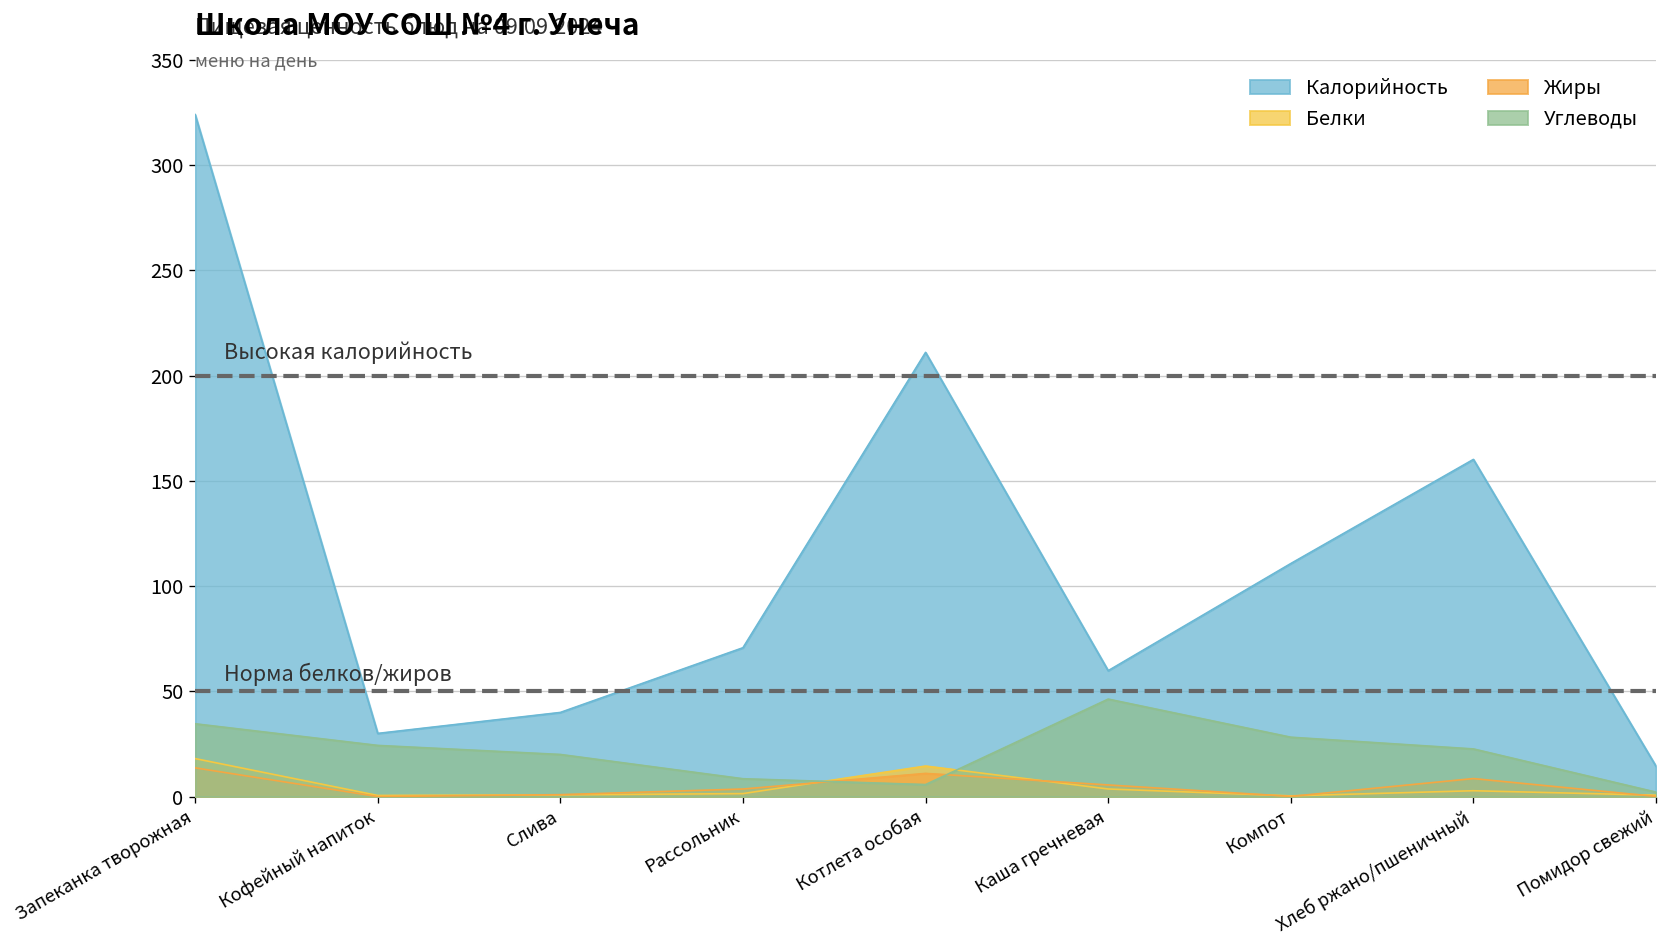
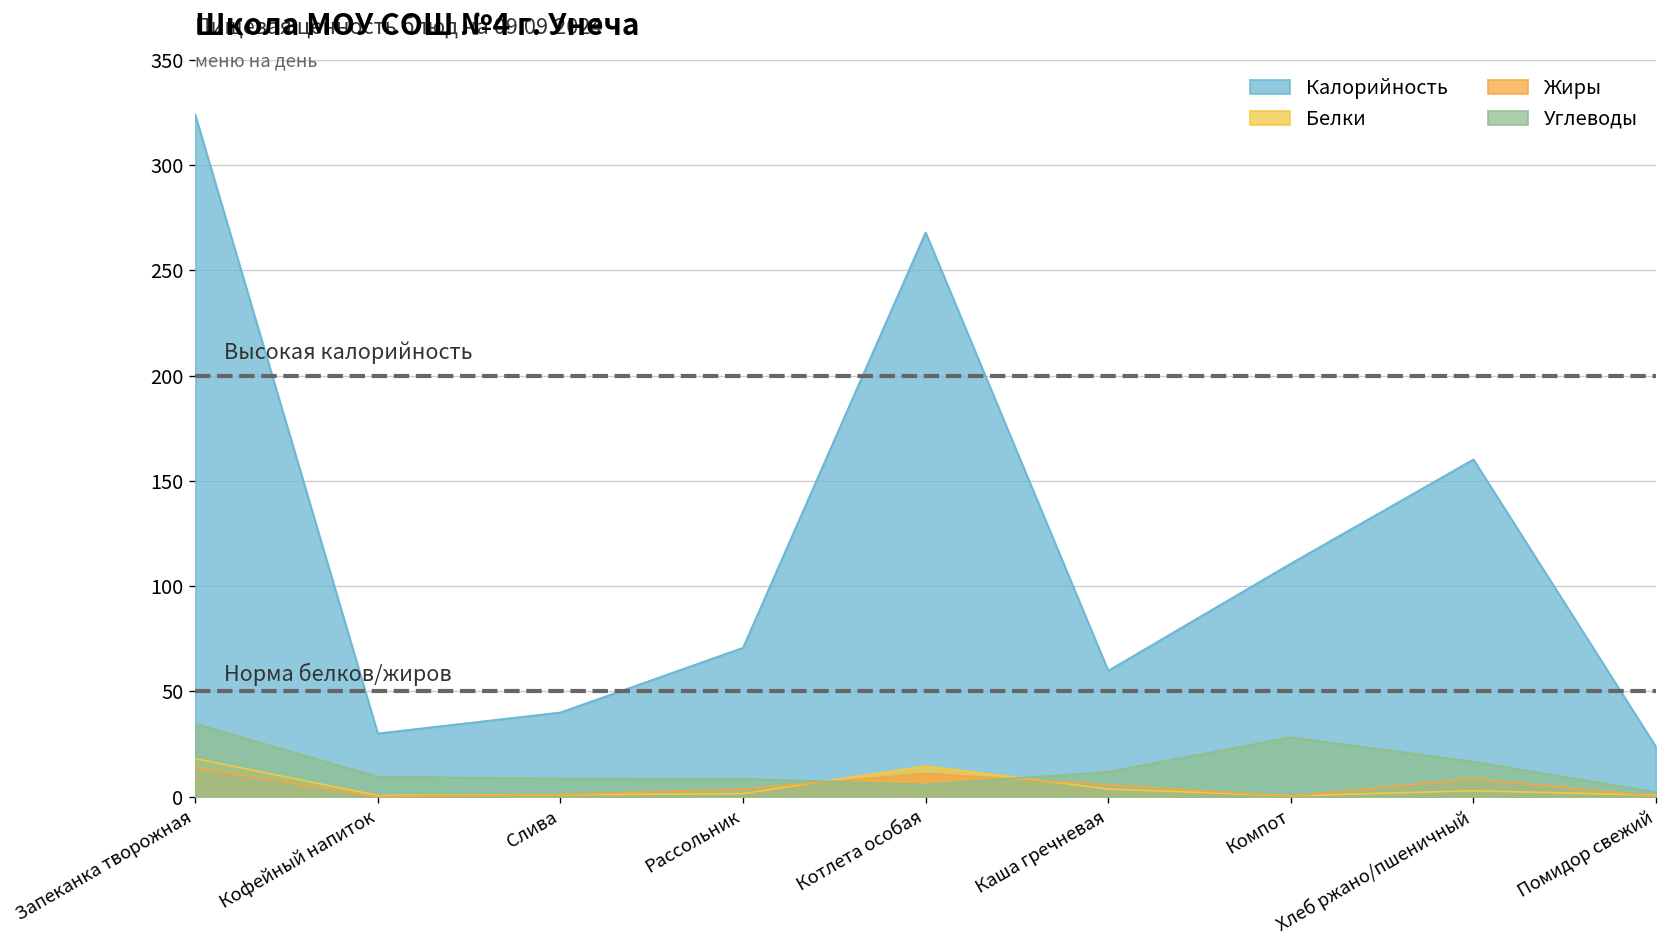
Углеводы, Кофейный напиток: 24 -> 9
Углеводы, Слива: 20 -> 9
Калорийность, Котлета особая: 211 -> 268
Углеводы, Каша гречневая: 46 -> 12
Углеводы, Хлеб ржано/пшеничный: 23 -> 17
Калорийность, Помидор свежий: 14 -> 24
